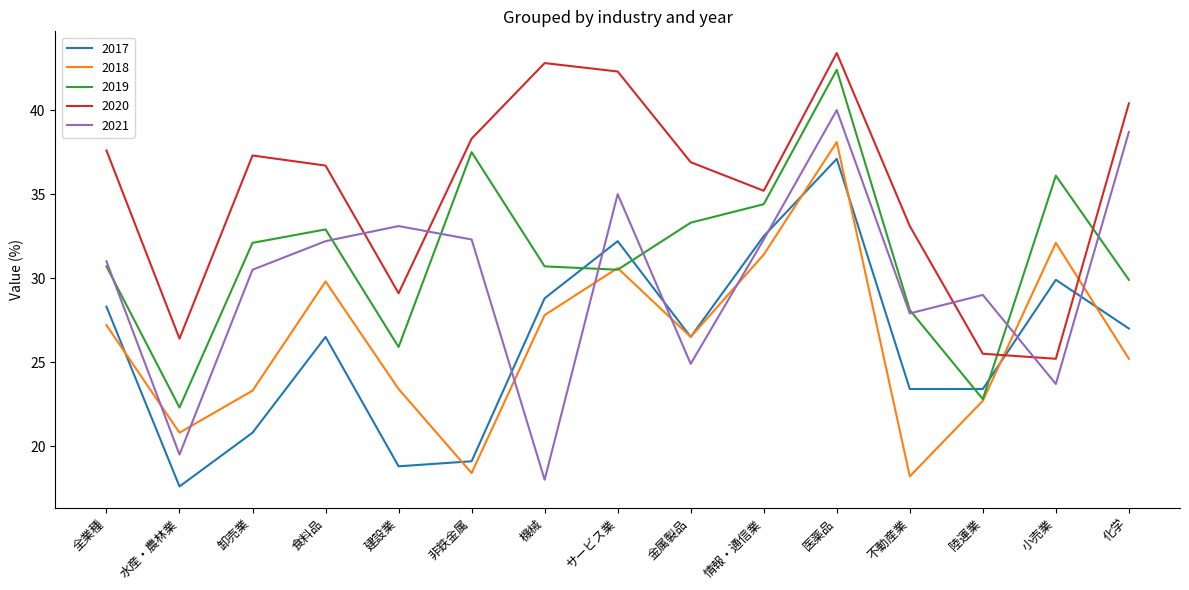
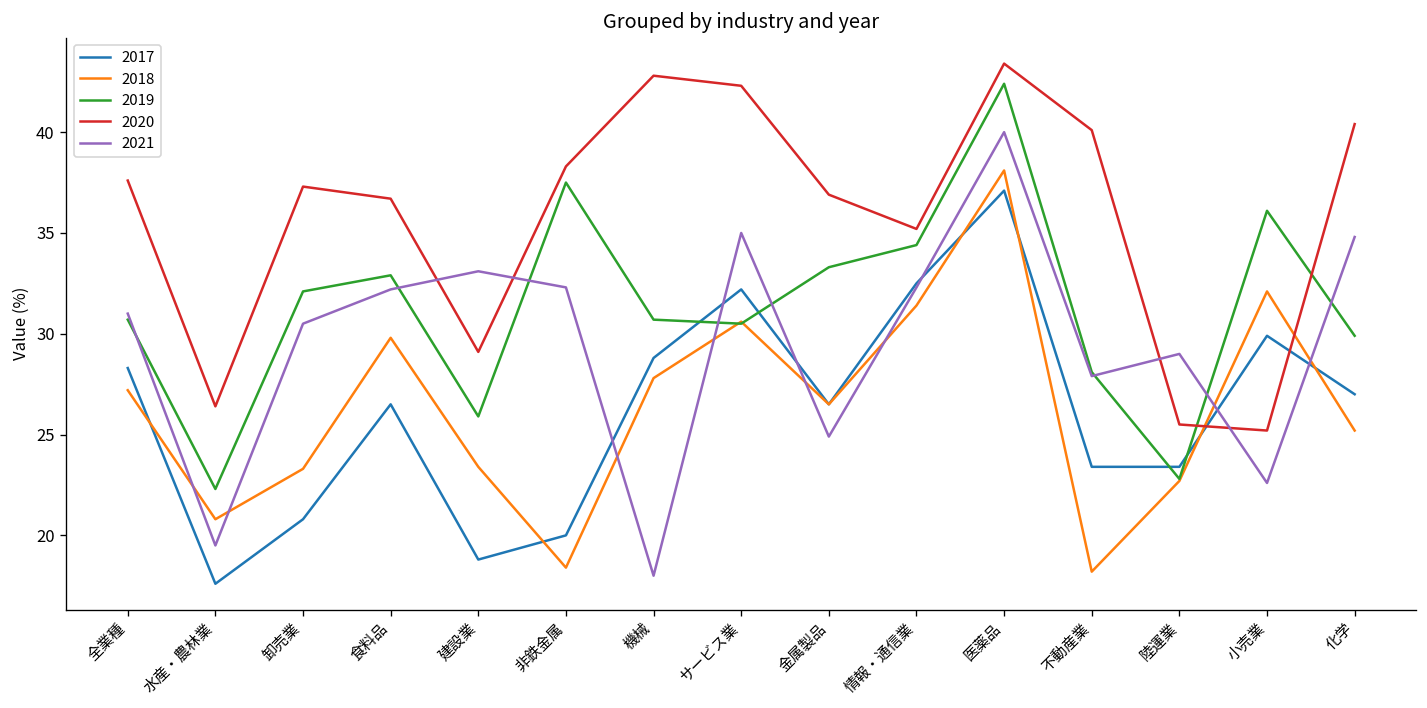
2017, 非鉄金属: 19.1 -> 20.0
2020, 不動産業: 33.1 -> 40.1
2021, 小売業: 23.7 -> 22.6
2021, 化学: 38.7 -> 34.8
